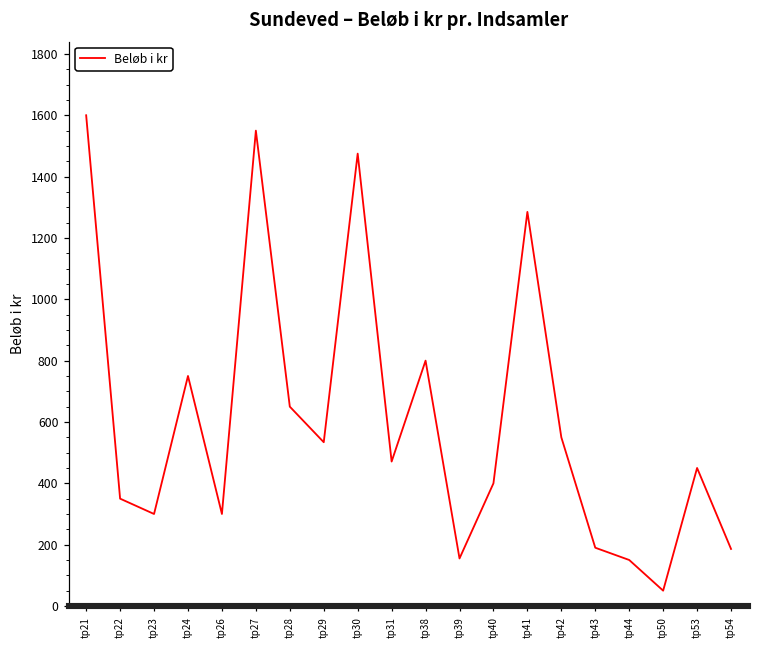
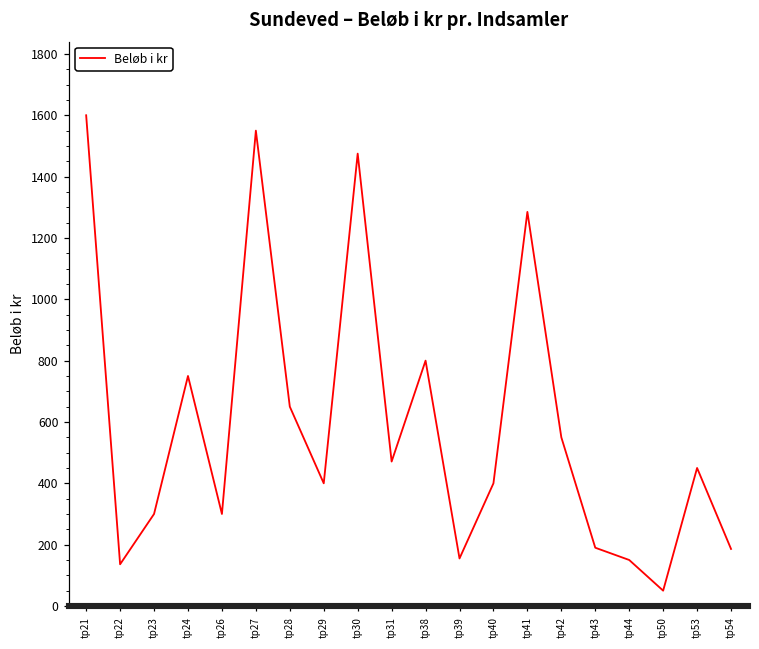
tp22: 350 -> 140
tp29: 530 -> 400
